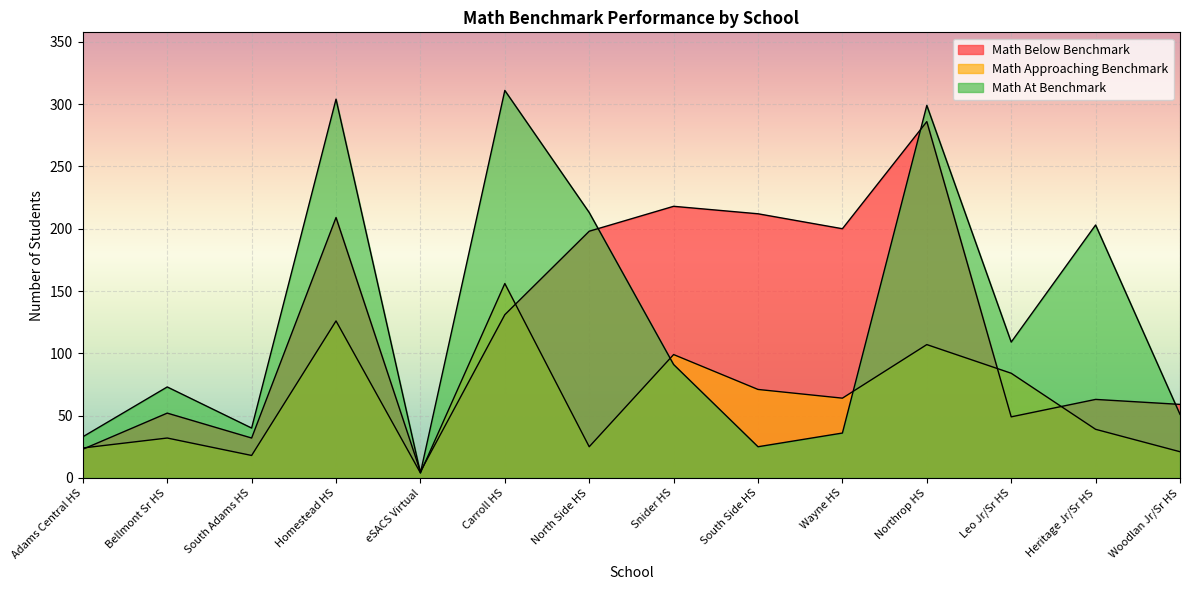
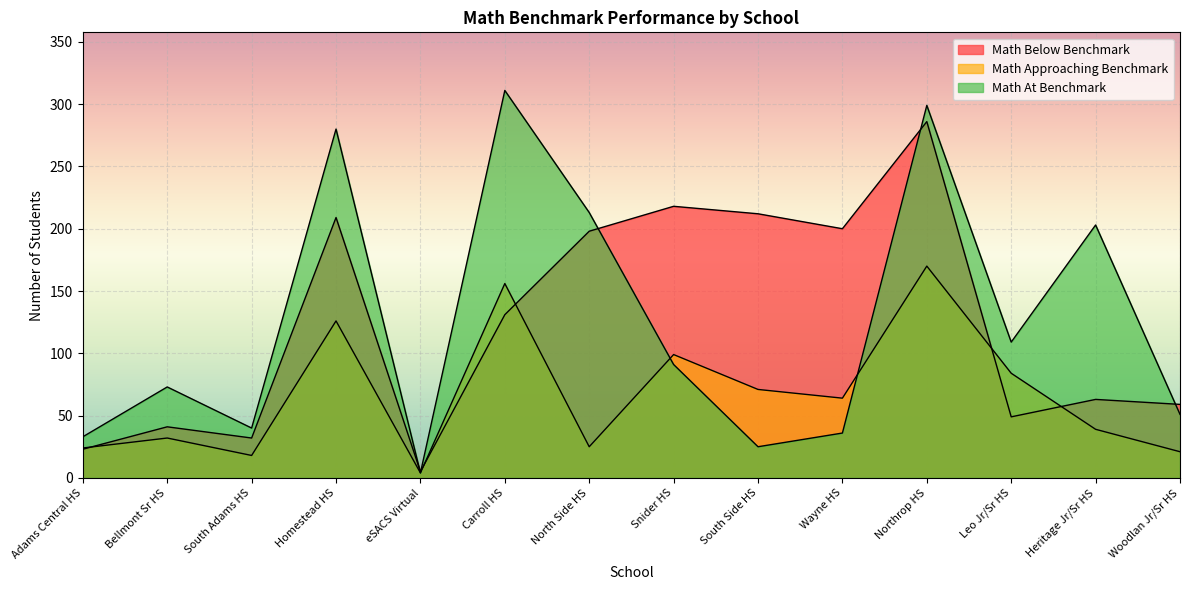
Math Below Benchmark, Bellmont Sr HS: 52 -> 41
Math At Benchmark, Homestead HS: 304 -> 280
Math Approaching Benchmark, Northrop HS: 107 -> 170
